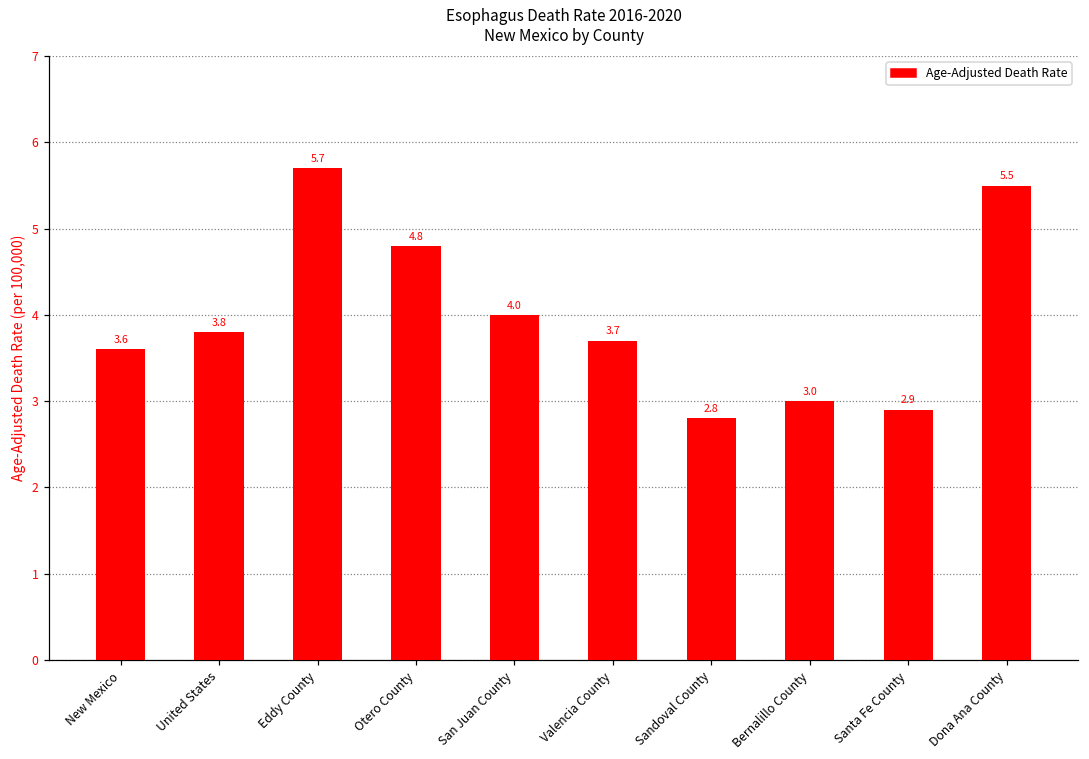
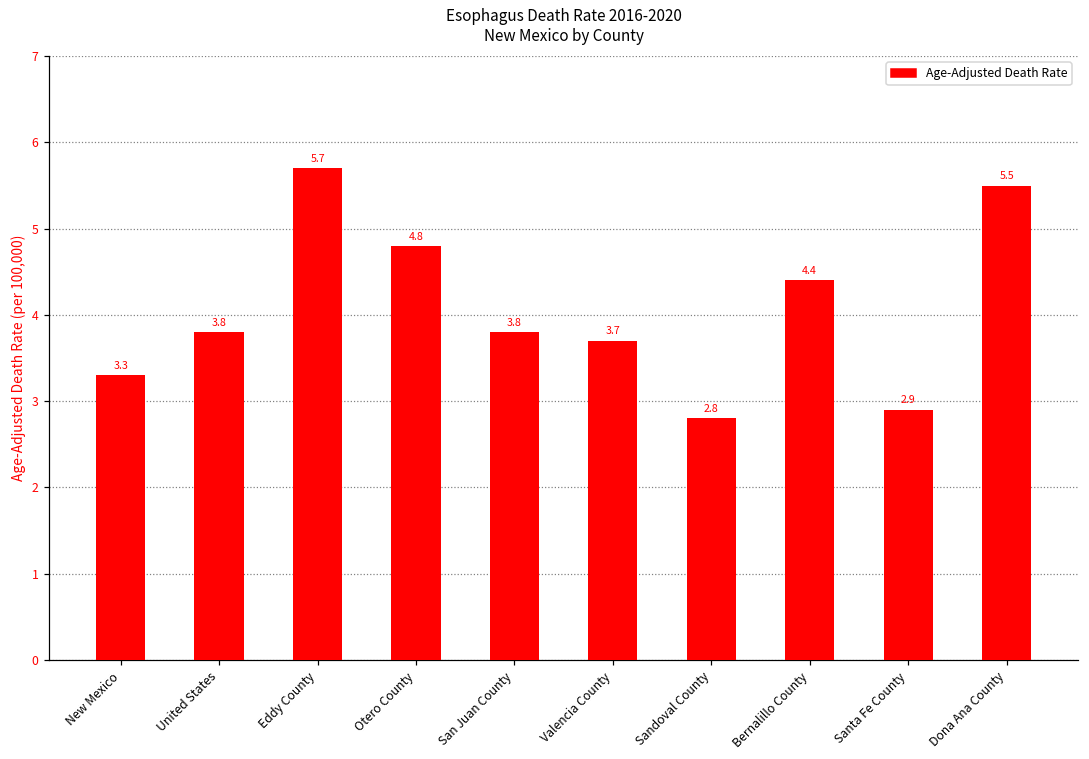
New Mexico: 3.6 -> 3.3
San Juan County: 4.0 -> 3.8
Bernalillo County: 3.0 -> 4.4
